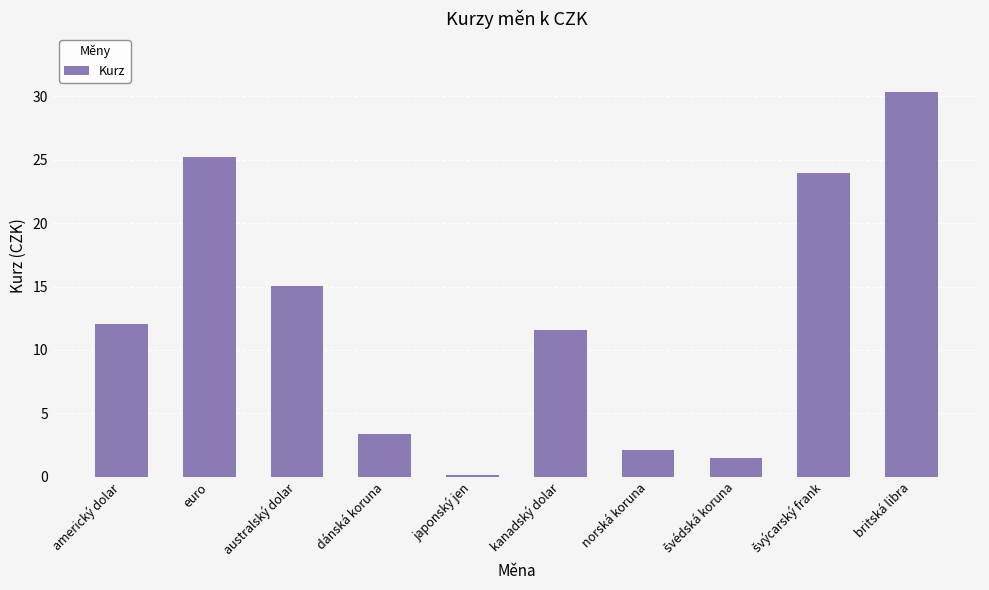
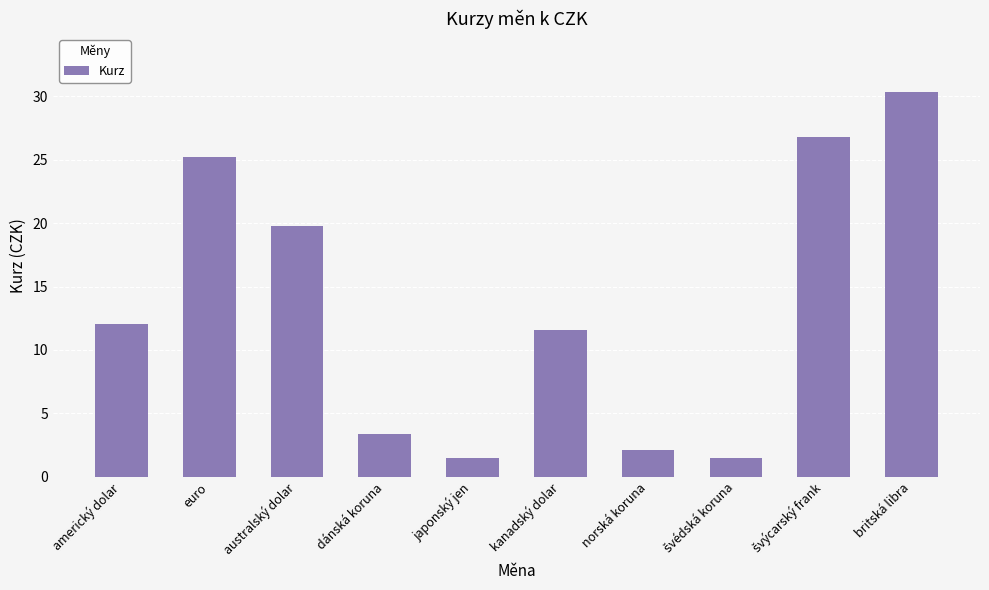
australský dolar: 15.0 -> 19.8
japonský jen: 0.2 -> 1.5
švýcarský frank: 23.9 -> 26.8
